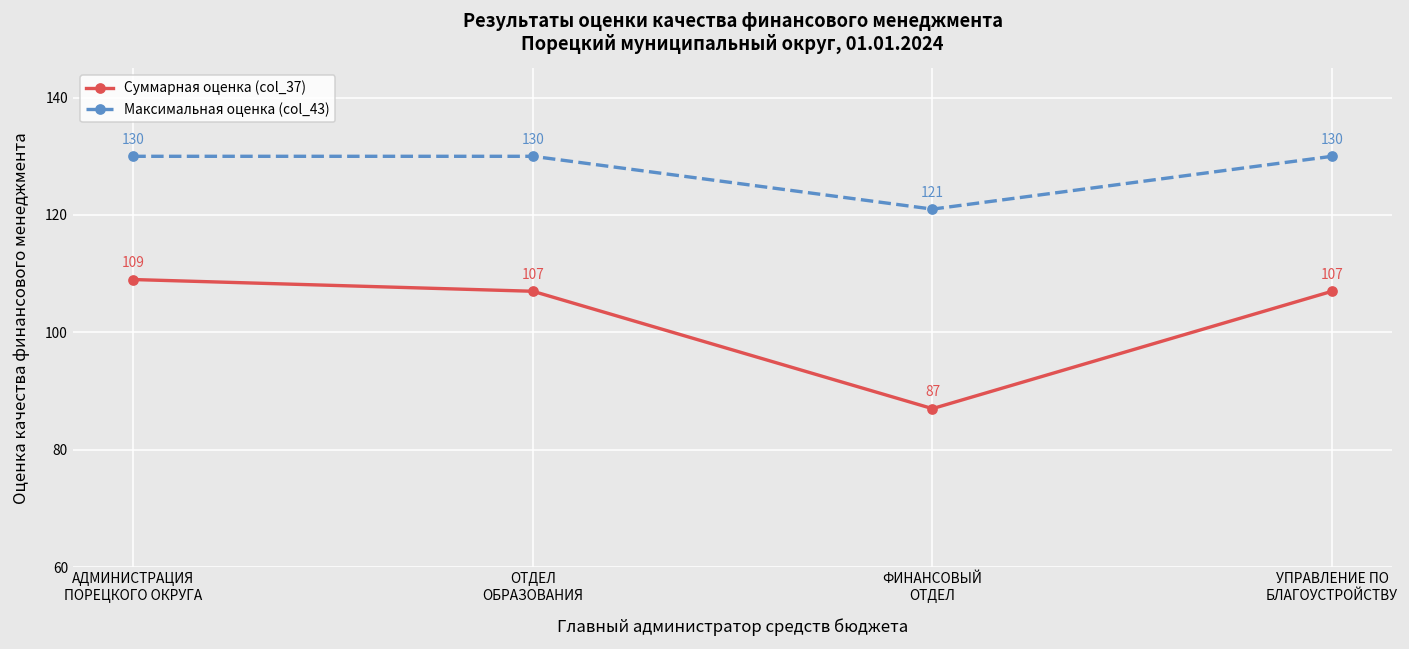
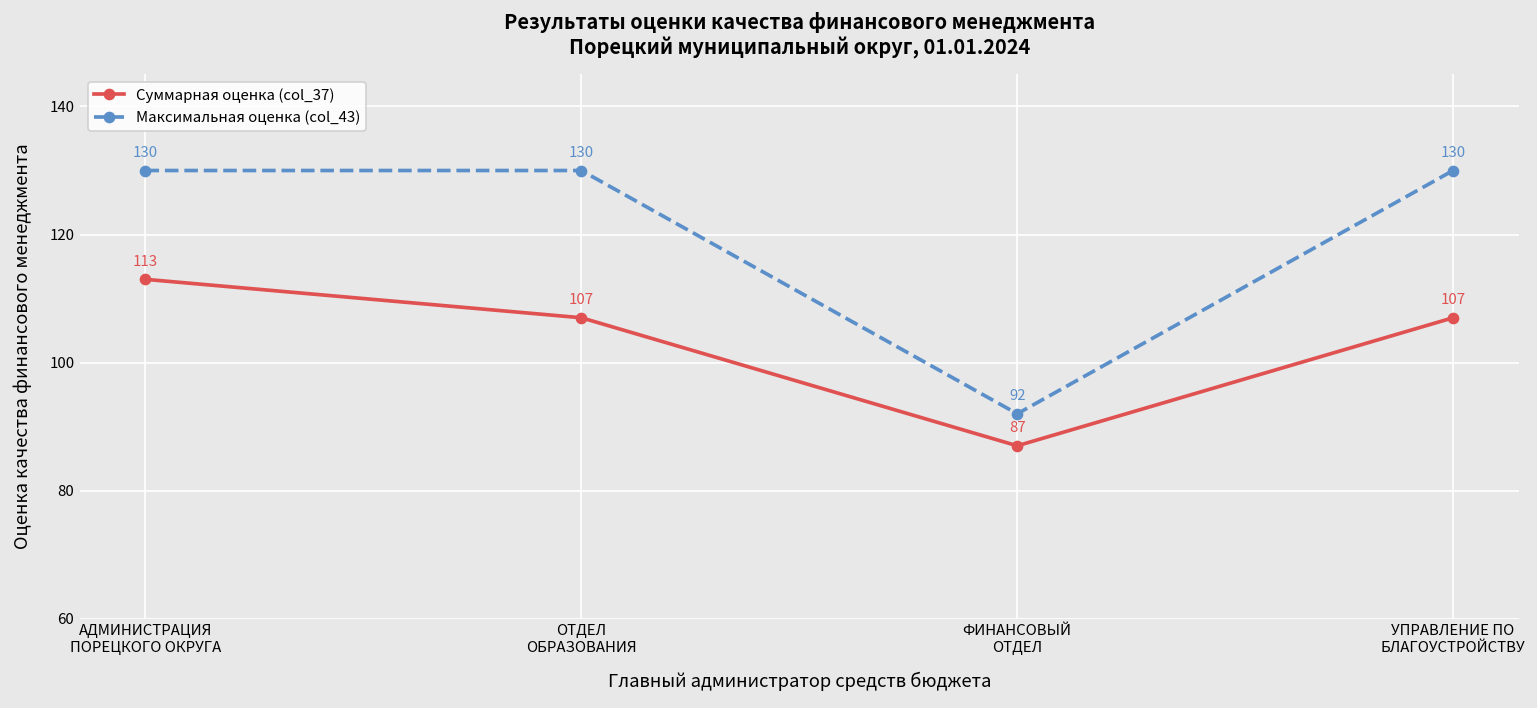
Суммарная оценка (col_37), АДМИНИСТРАЦИЯ ПОРЕЦКОГО ОКРУГА: 109 -> 113
Максимальная оценка (col_43), ФИНАНСОВЫЙ ОТДЕЛ: 121 -> 92
